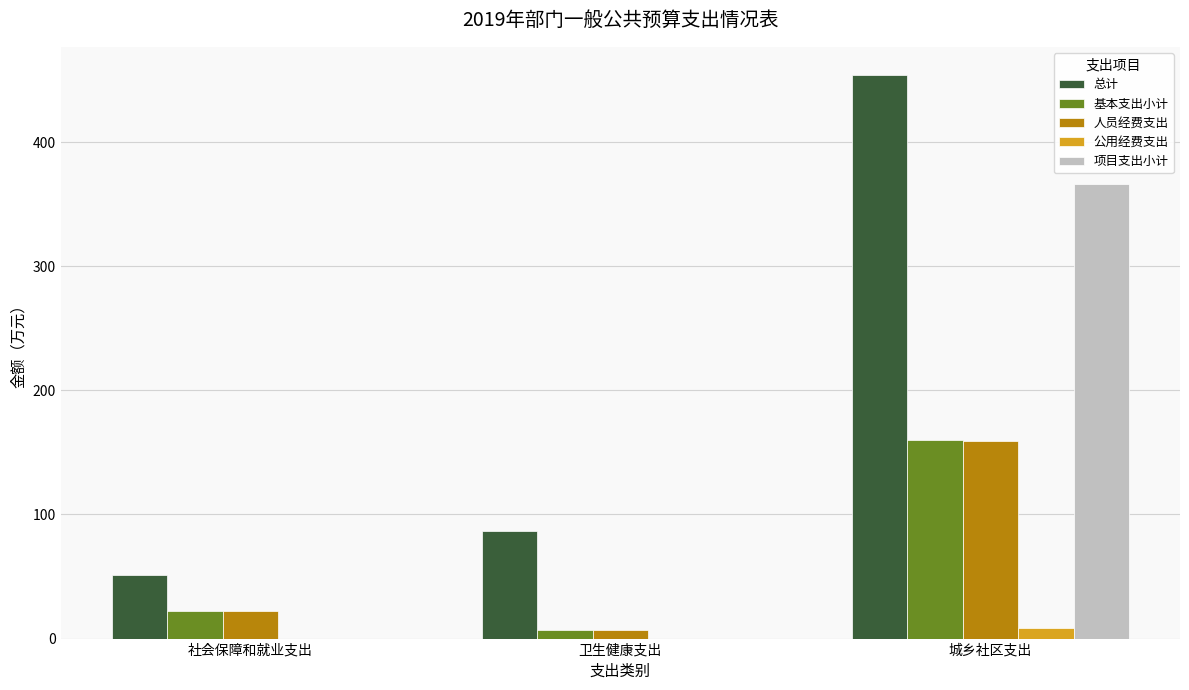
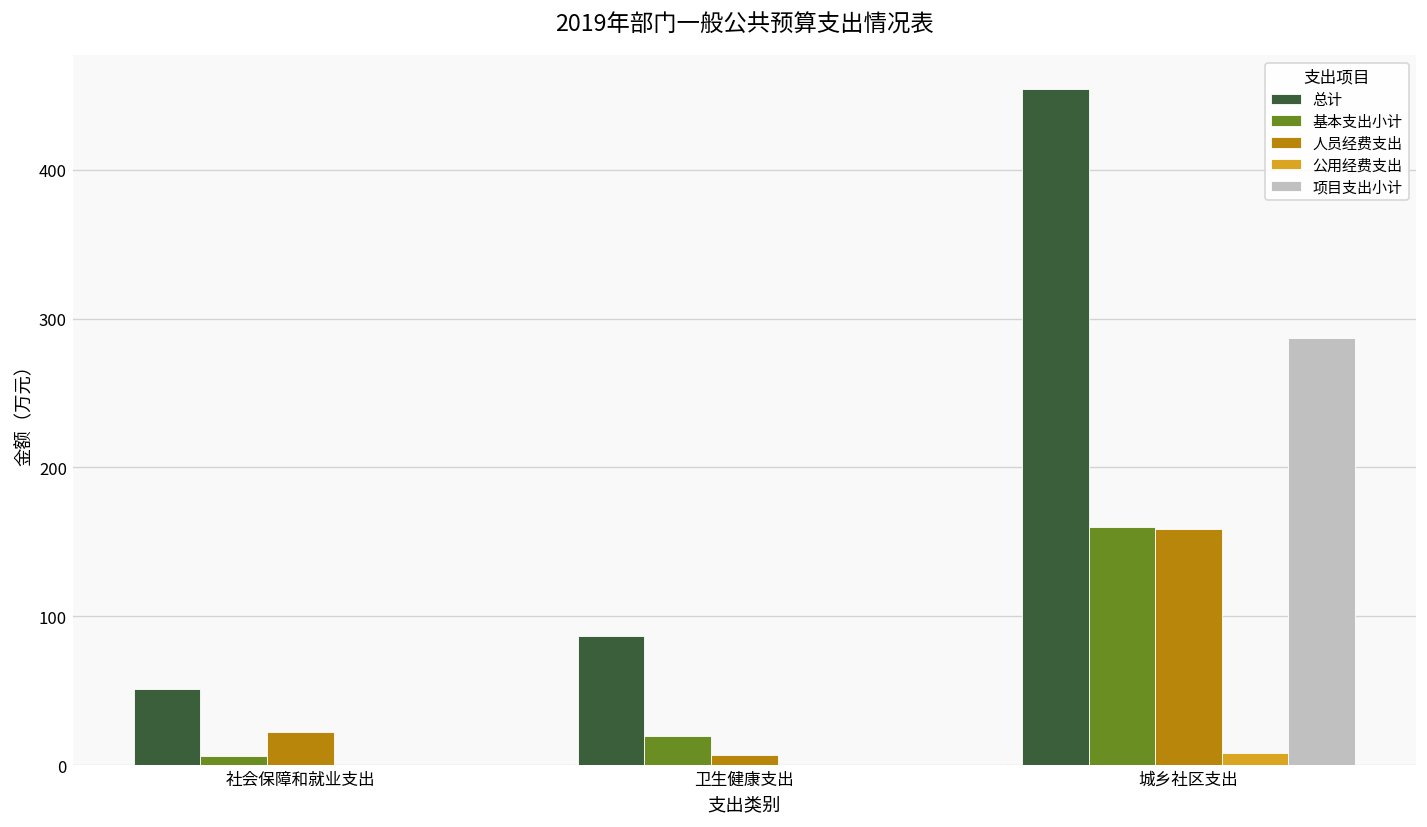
基本支出小计, 社会保障和就业支出: 22 -> 6
基本支出小计, 卫生健康支出: 7 -> 20
项目支出小计, 城乡社区支出: 366 -> 287
